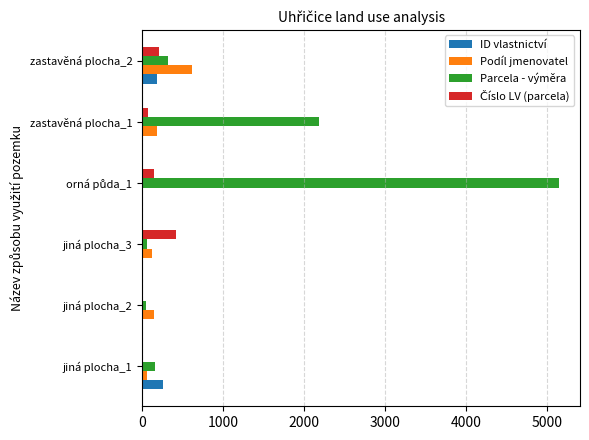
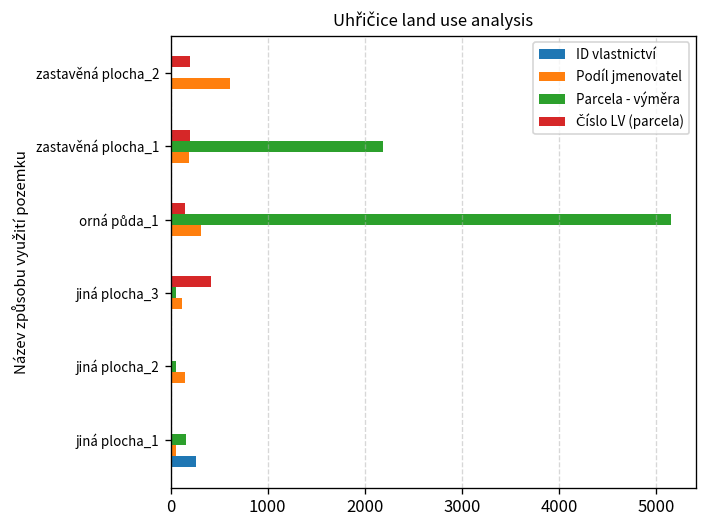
Parcela - výměra, zastavěná plocha_2: 300 -> 0
ID vlastnictví, zastavěná plocha_2: 200 -> 0
Číslo LV (parcela), zastavěná plocha_1: 100 -> 200
Podíl jmenovatel, orná půda_1: 0 -> 300
